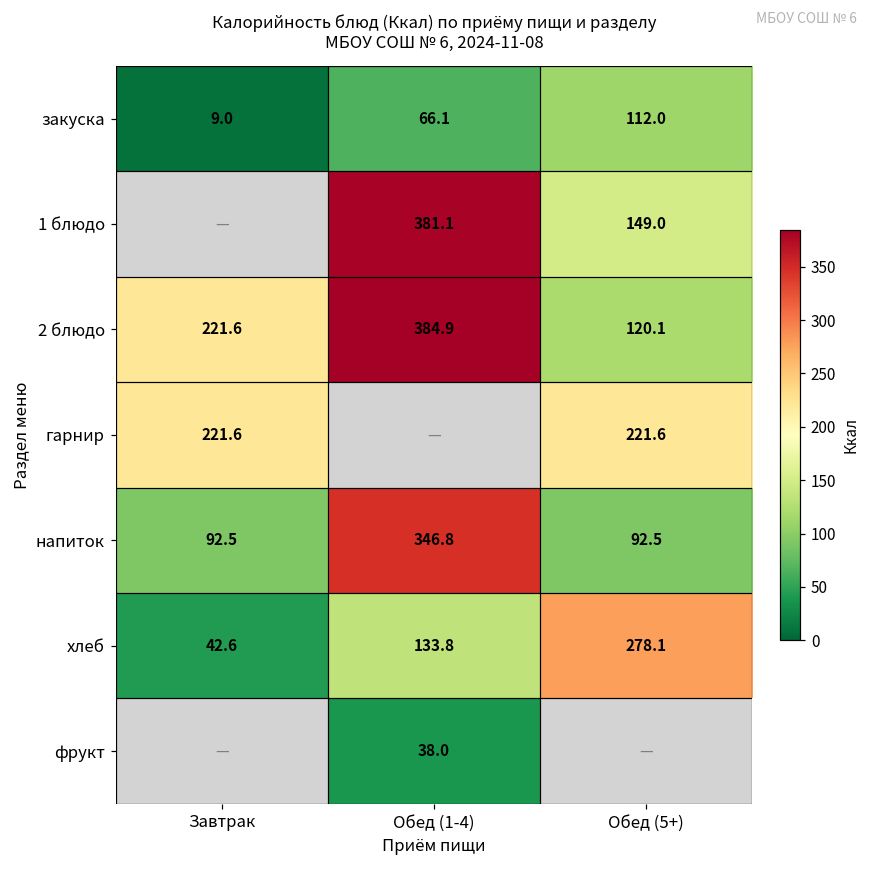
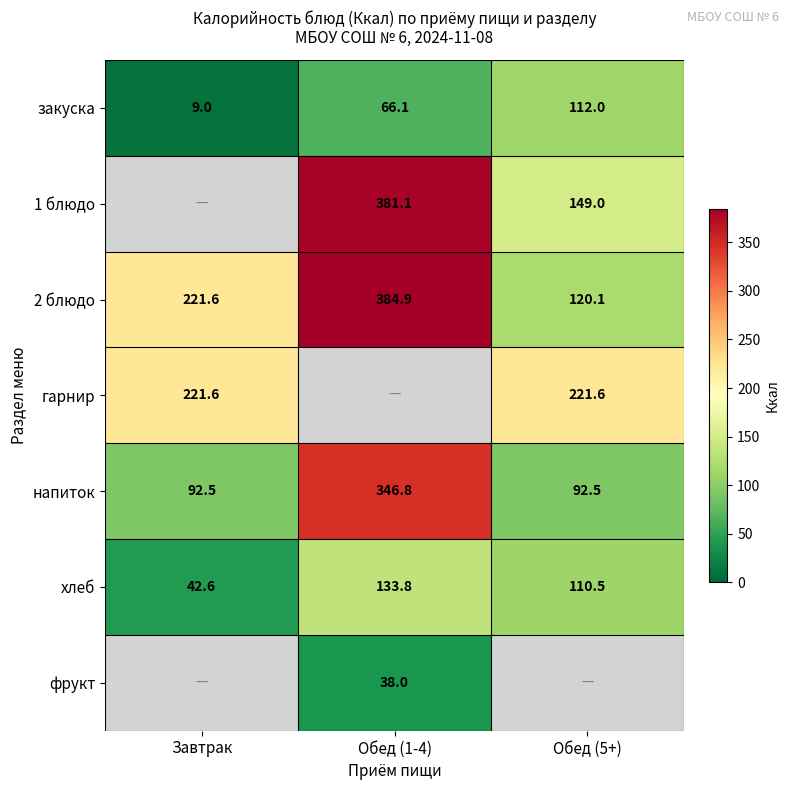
хлеб, Обед (5+): 278.1 -> 110.5
